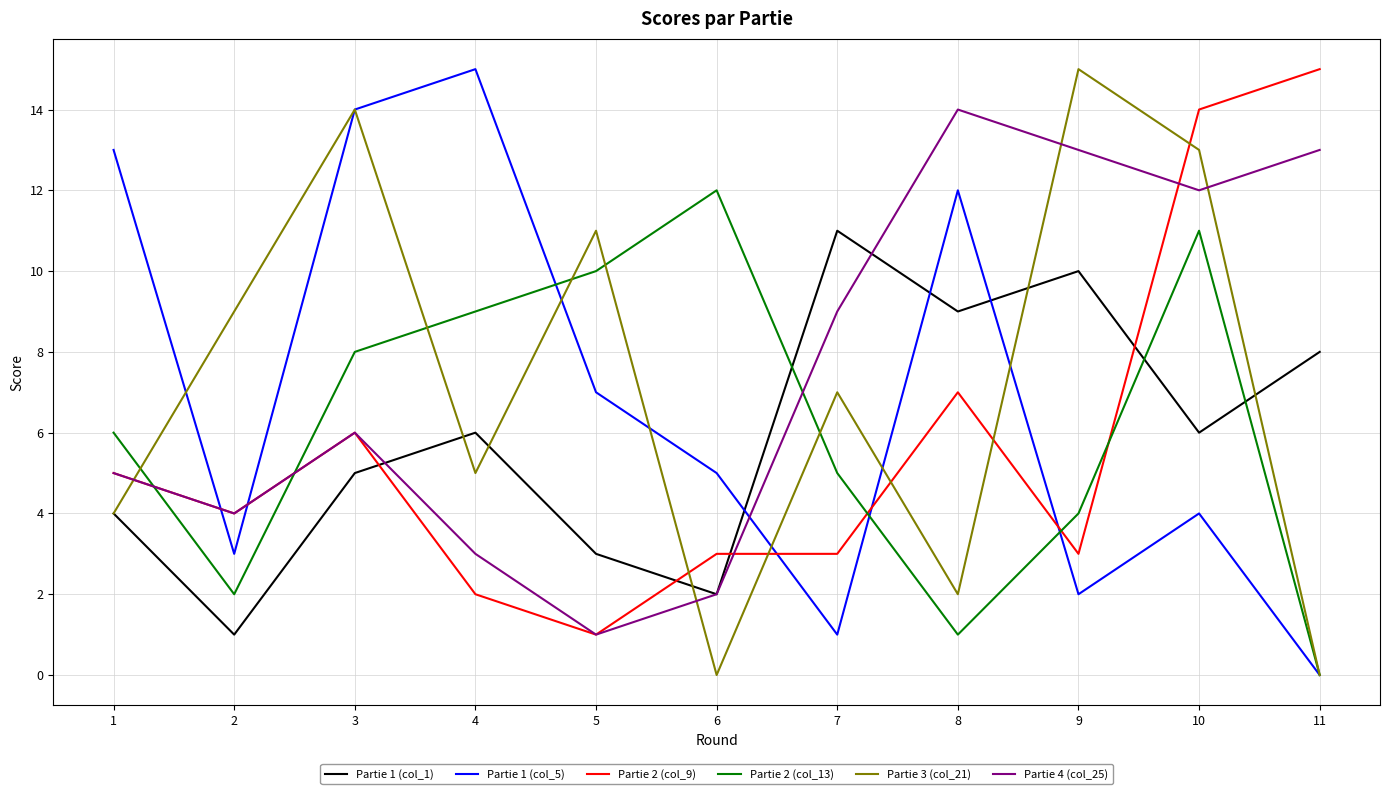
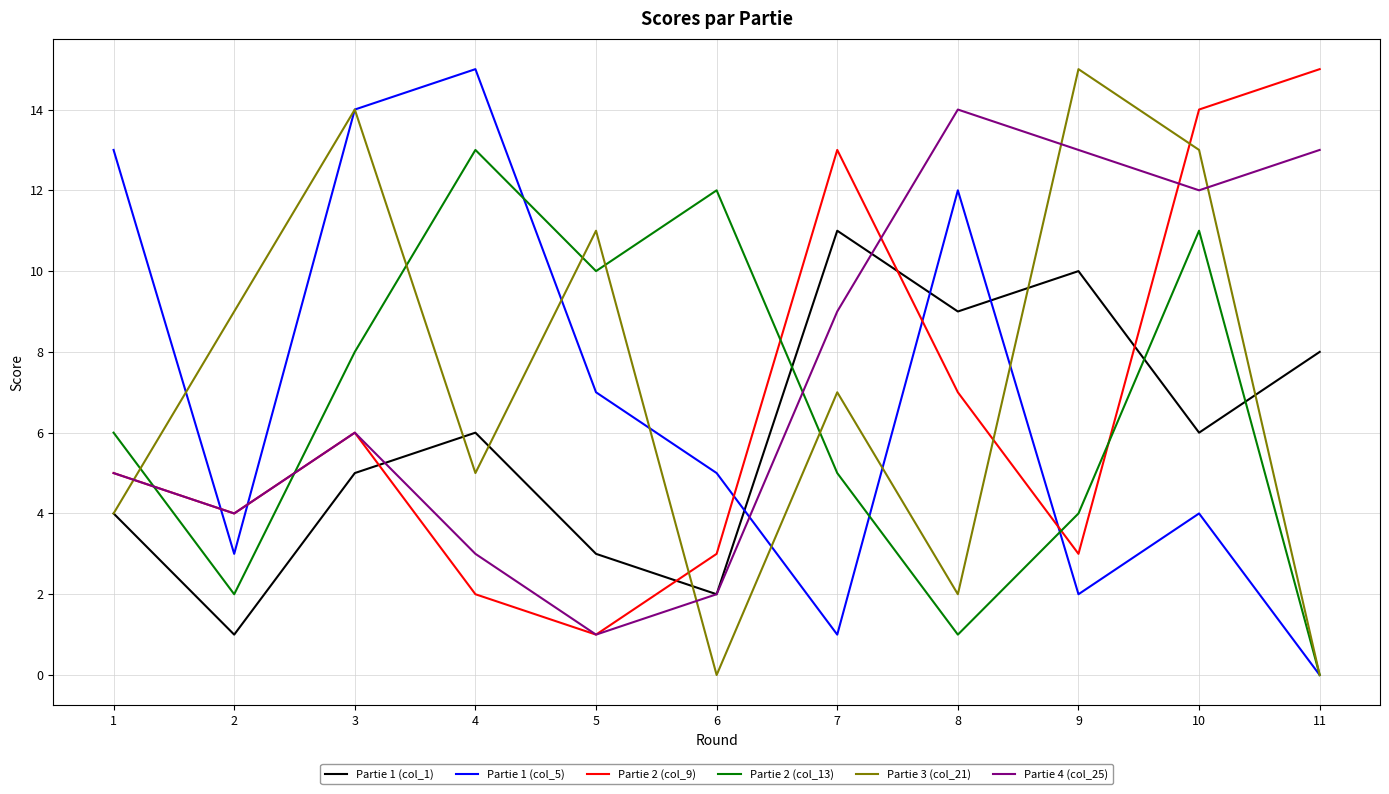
Partie 2 (col_13), 4: 9 -> 13
Partie 2 (col_9), 7: 3 -> 13
